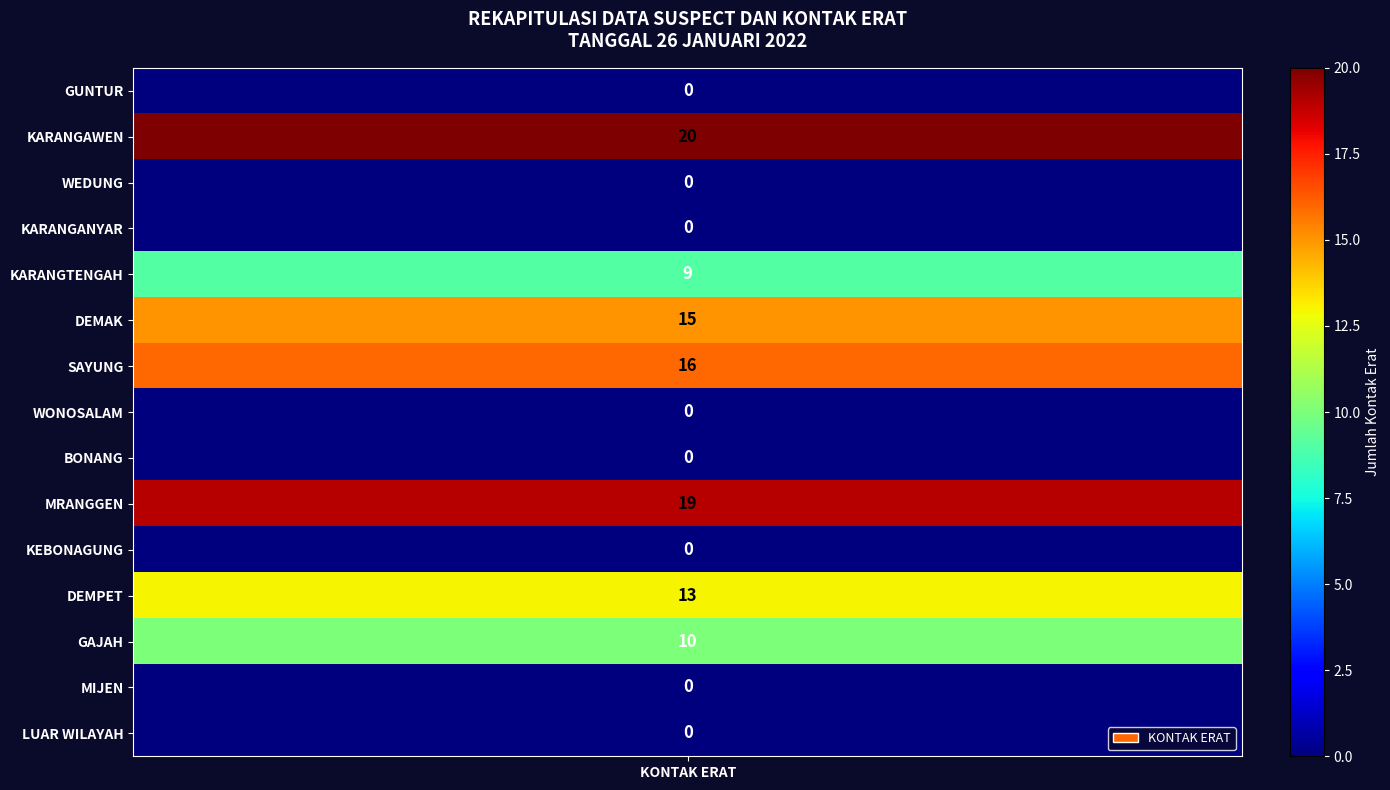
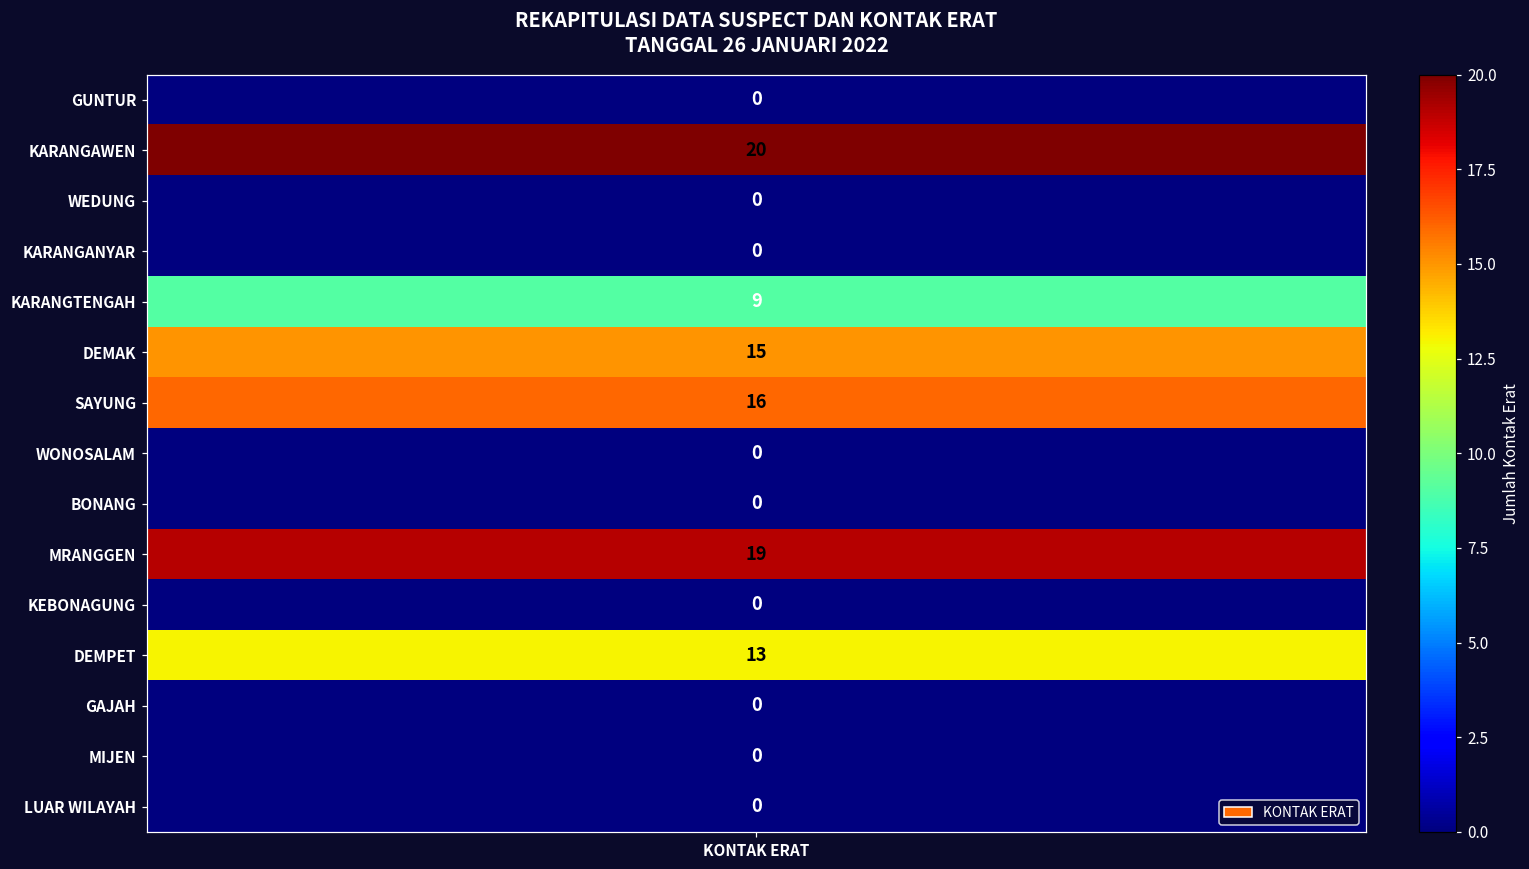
GAJAH, KONTAK ERAT: 10 -> 0
